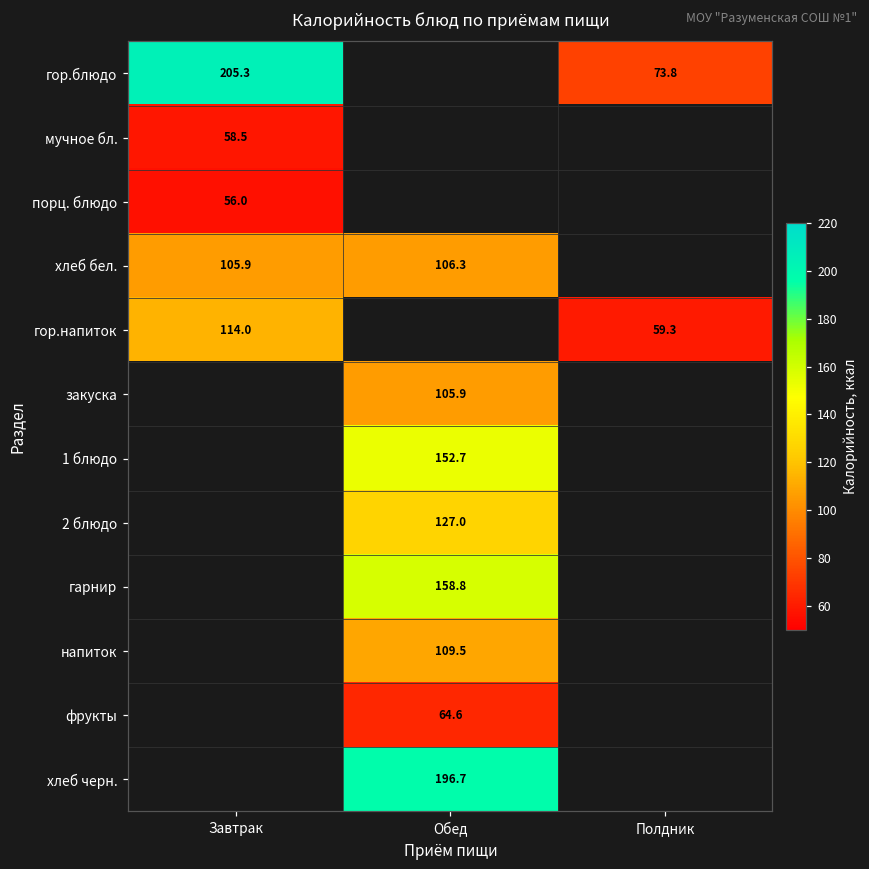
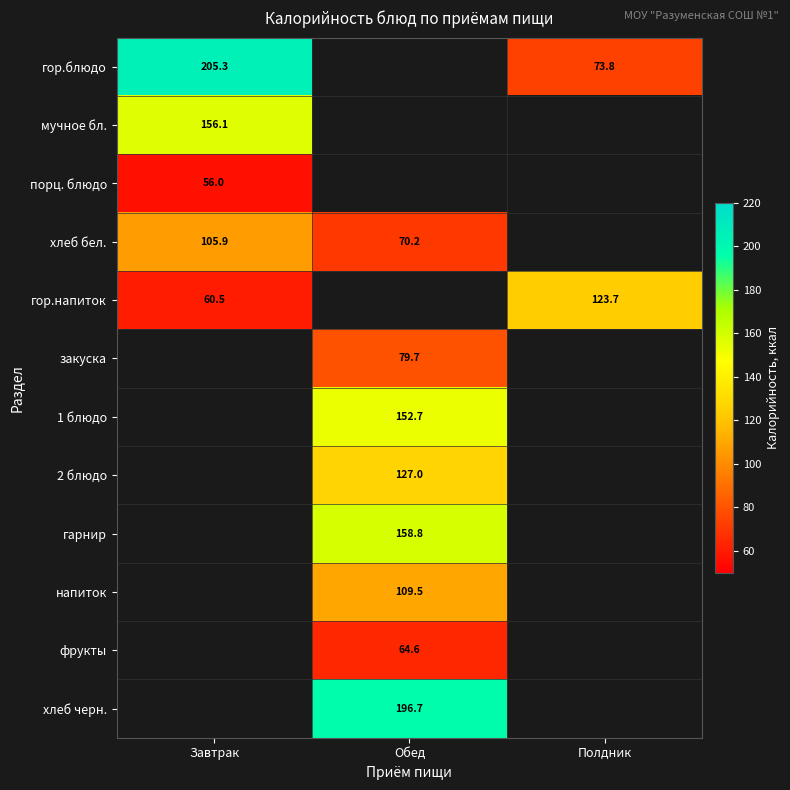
мучное бл., Завтрак: 58.5 -> 156.1
хлеб бел., Обед: 106.3 -> 70.2
гор.напиток, Завтрак: 114.0 -> 60.5
гор.напиток, Полдник: 59.3 -> 123.7
закуска, Обед: 105.9 -> 79.7
